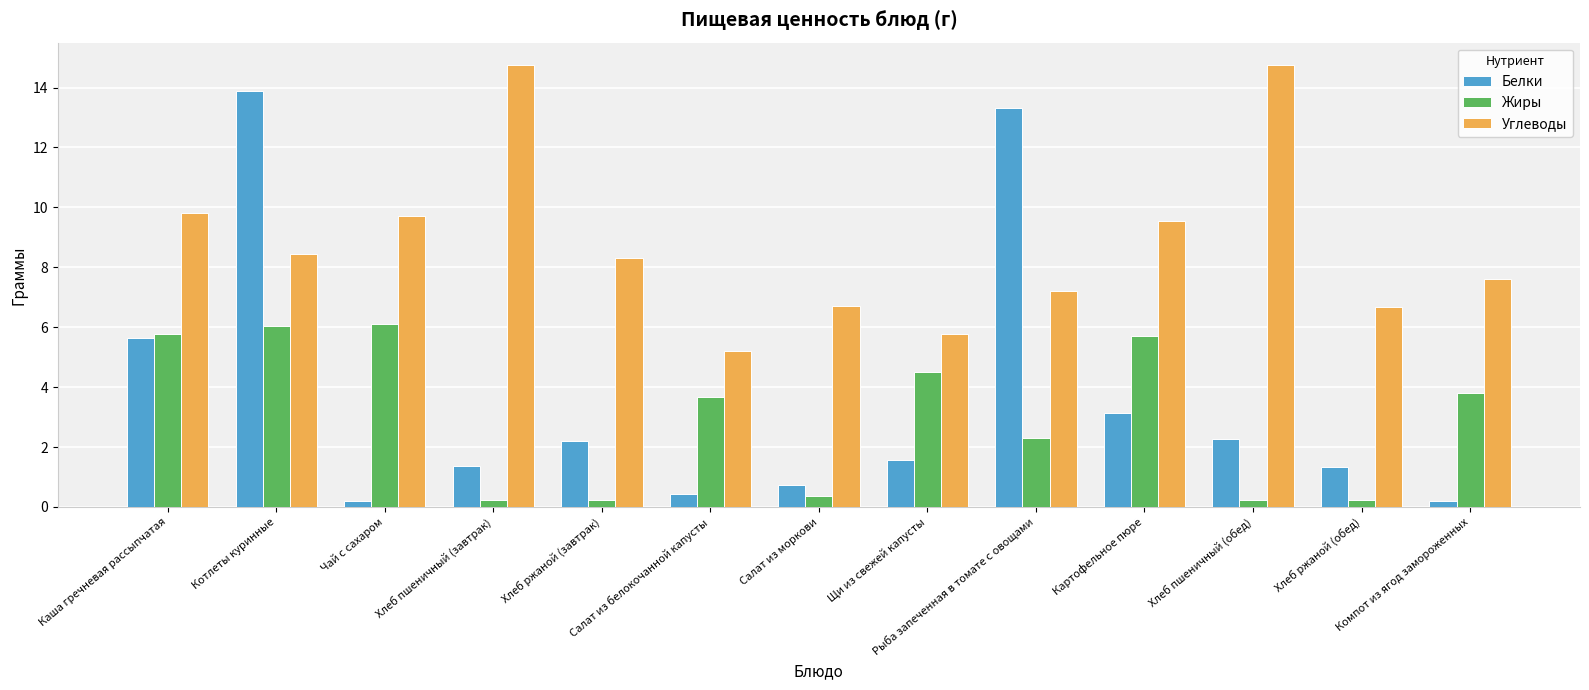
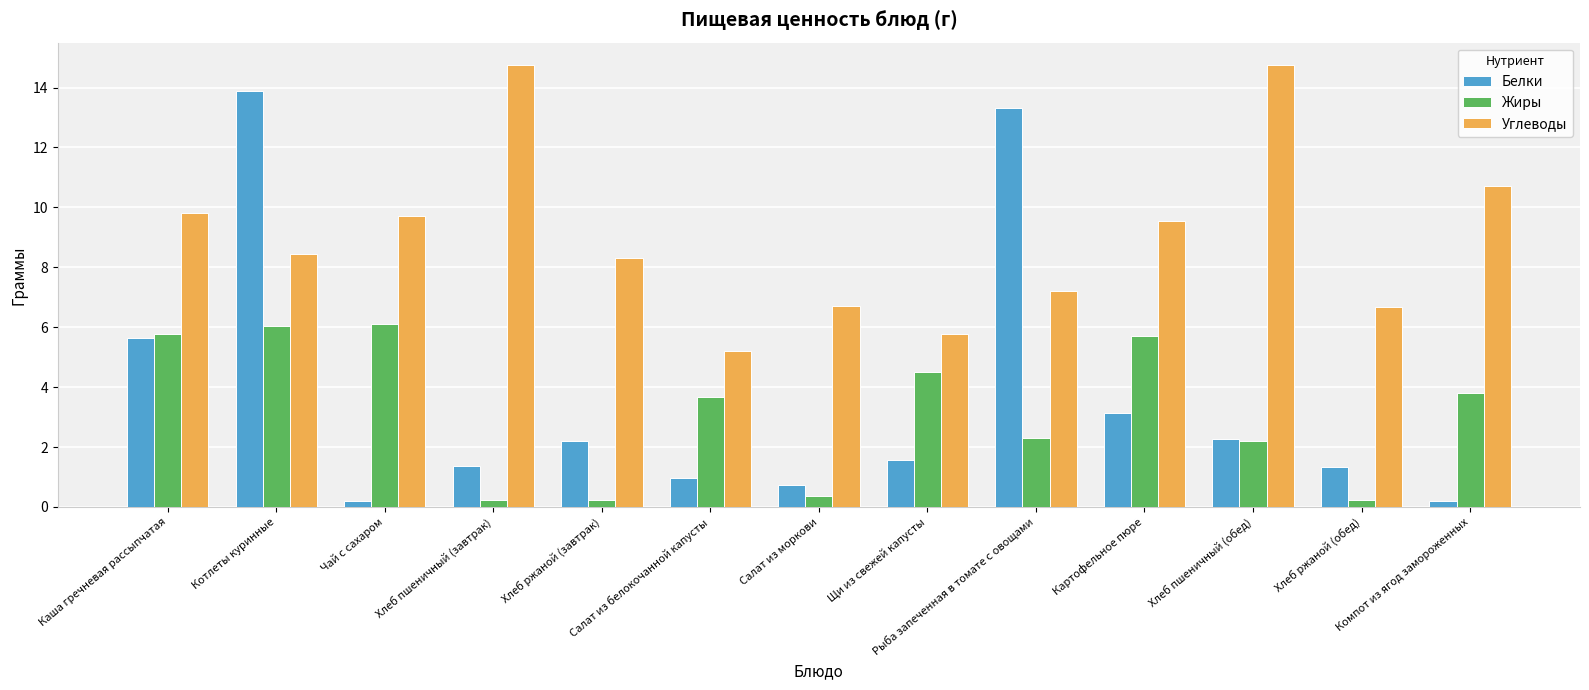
Белки, Салат из белокочанной капусты: 0.4 -> 1.0
Жиры, Хлеб пшеничный (обед): 0.2 -> 2.2
Углеводы, Компот из ягод замороженных: 7.6 -> 10.7
